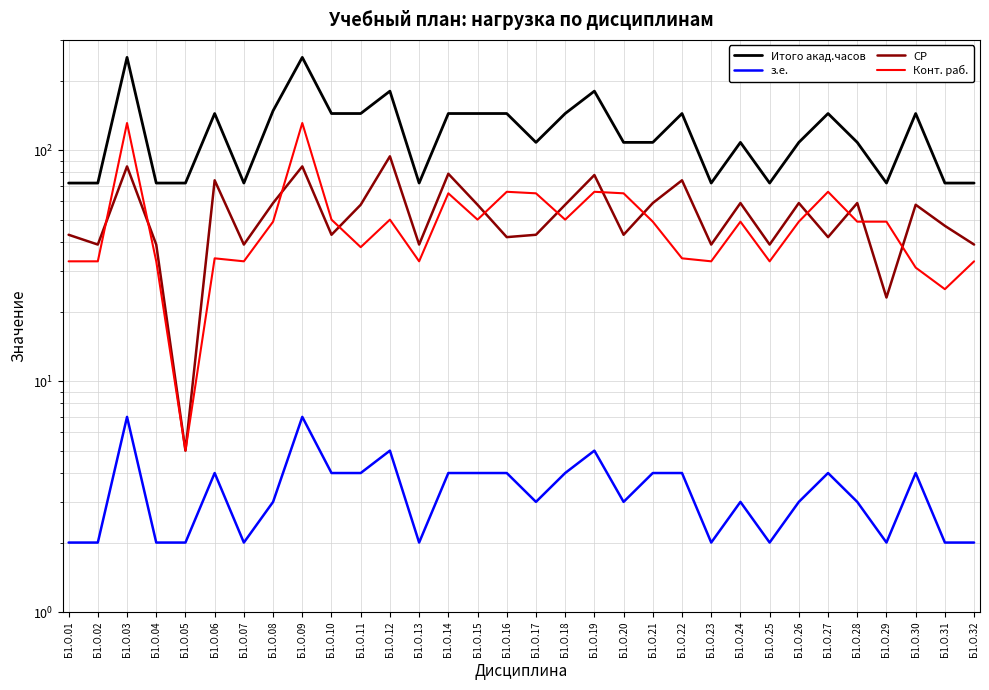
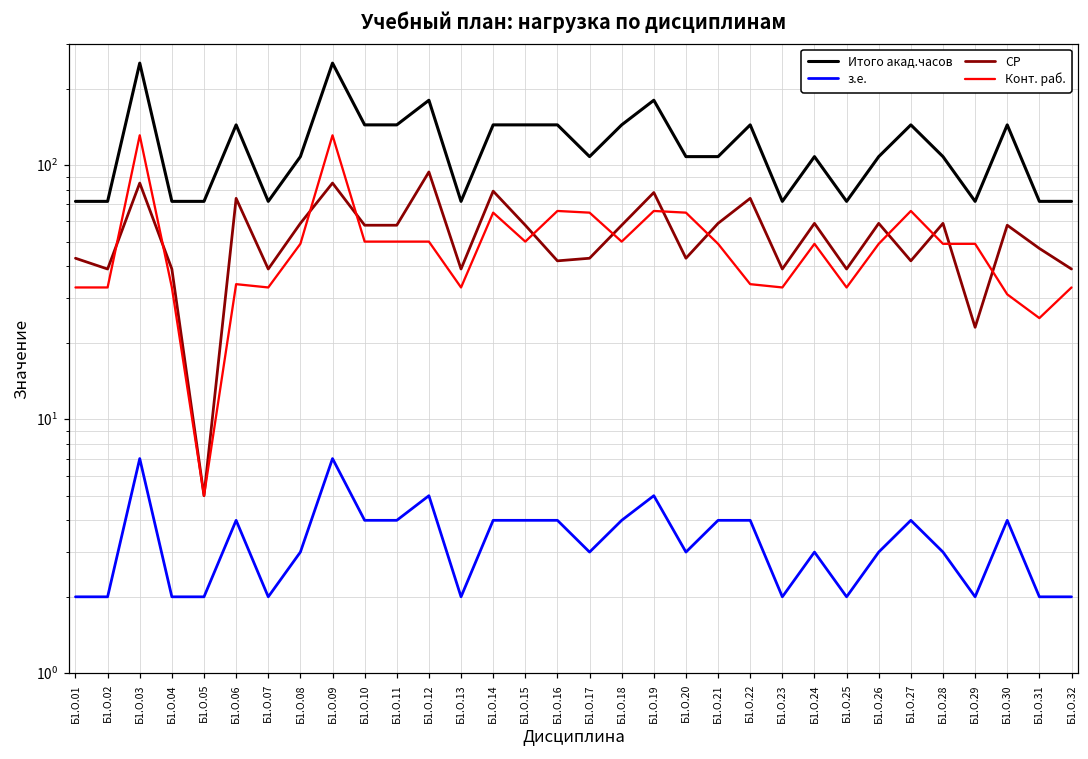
Итого акад.часов, Б1.О.08: 150 -> 110
СР, Б1.О.10: 43 -> 58
Конт. раб., Б1.О.11: 38 -> 50
